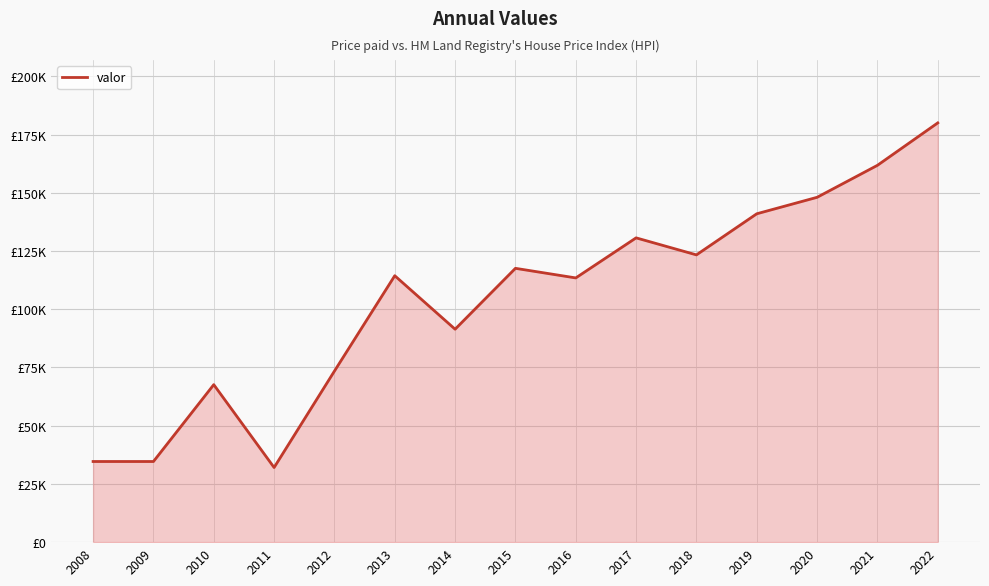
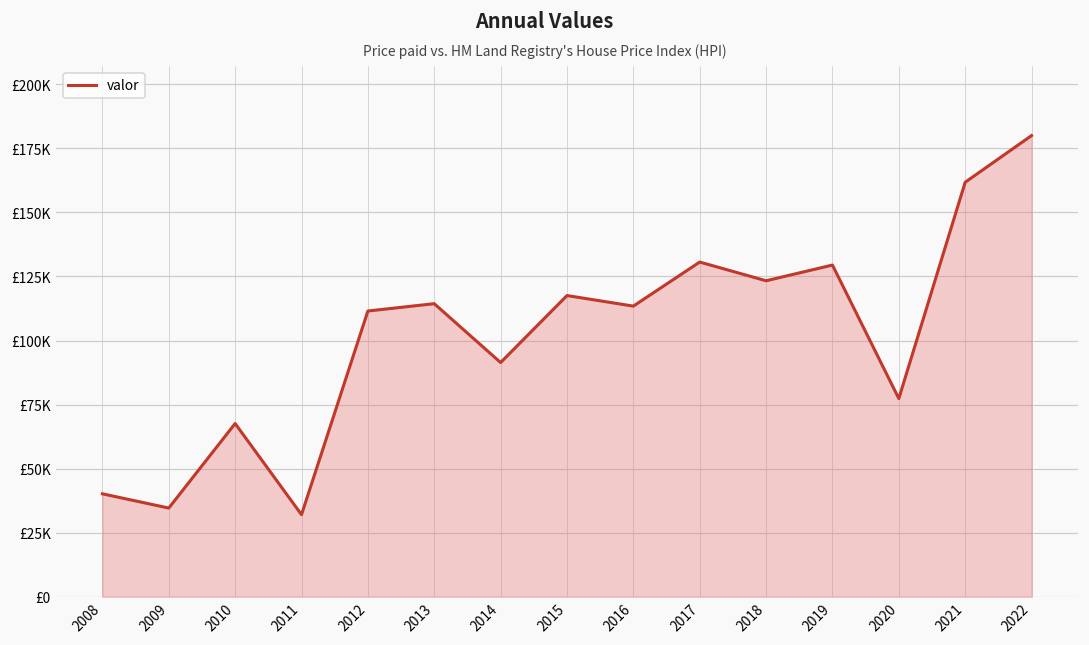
2008: £35000 -> £40000
2012: £73000 -> £112000
2019: £141000 -> £129000
2020: £148000 -> £77000
